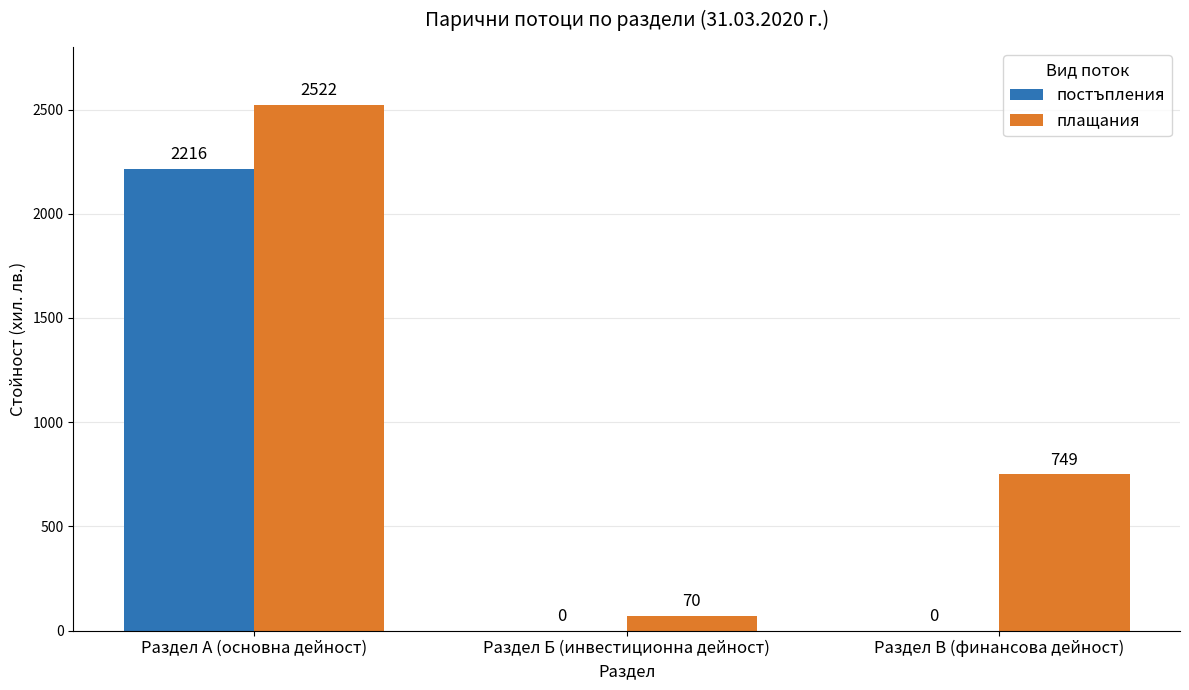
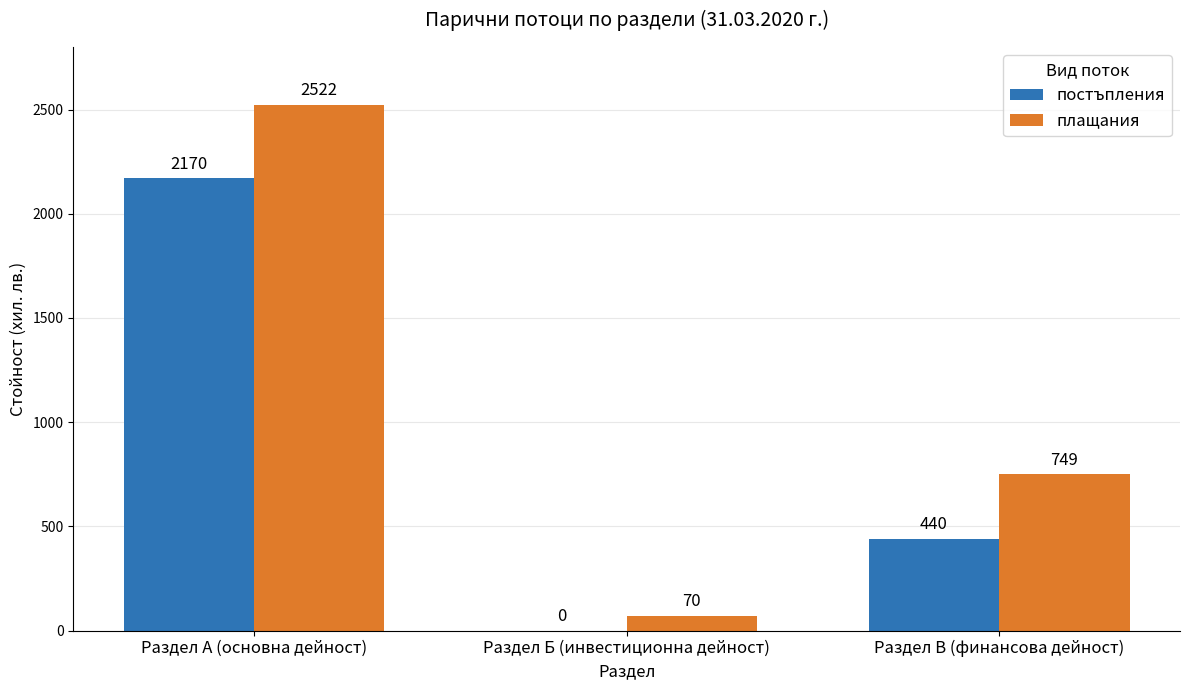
постъпления, Раздел А (основна дейност): 2216 -> 2170
постъпления, Раздел В (финансова дейност): 0 -> 440
